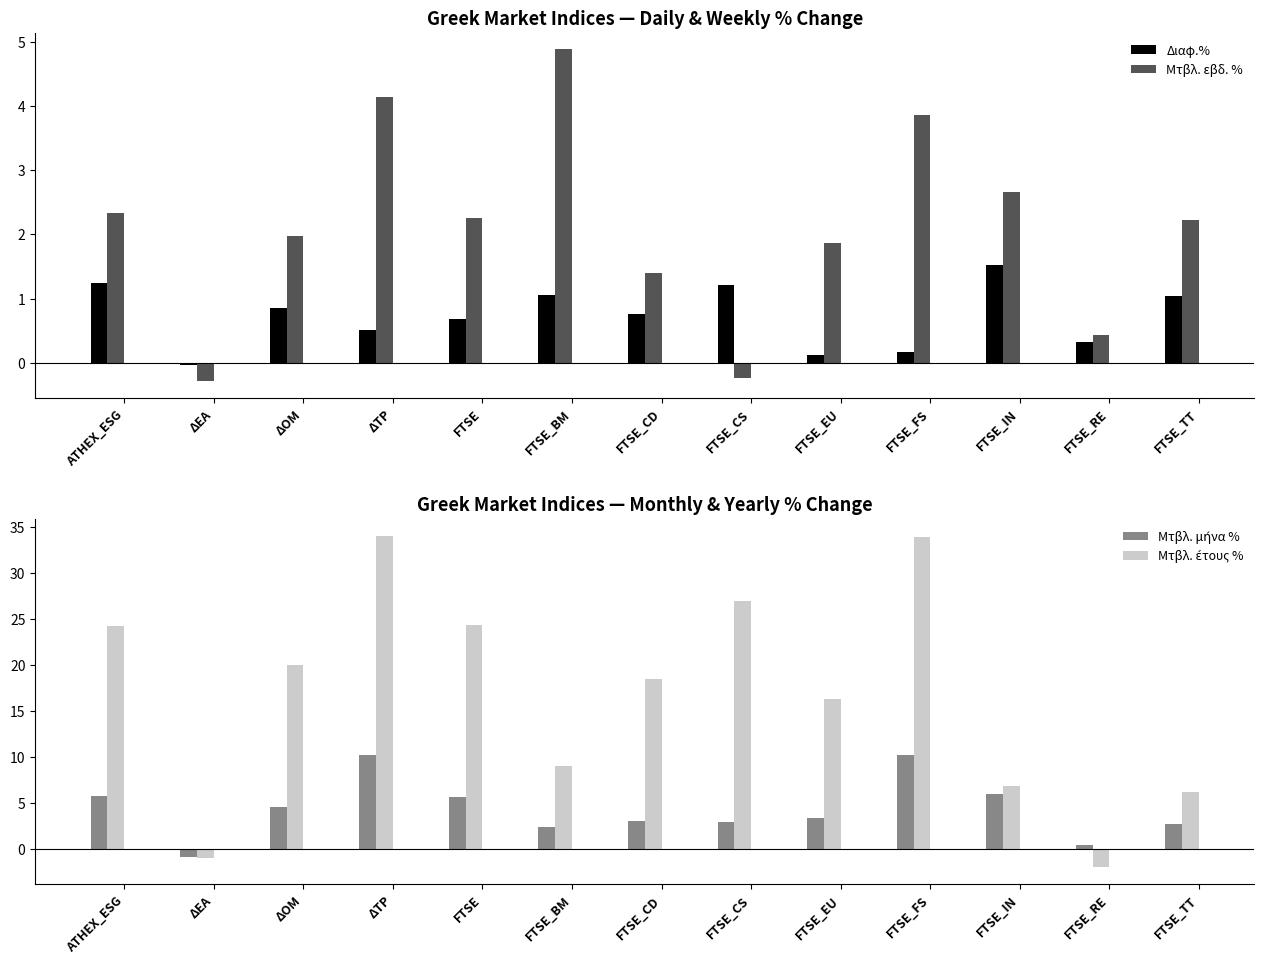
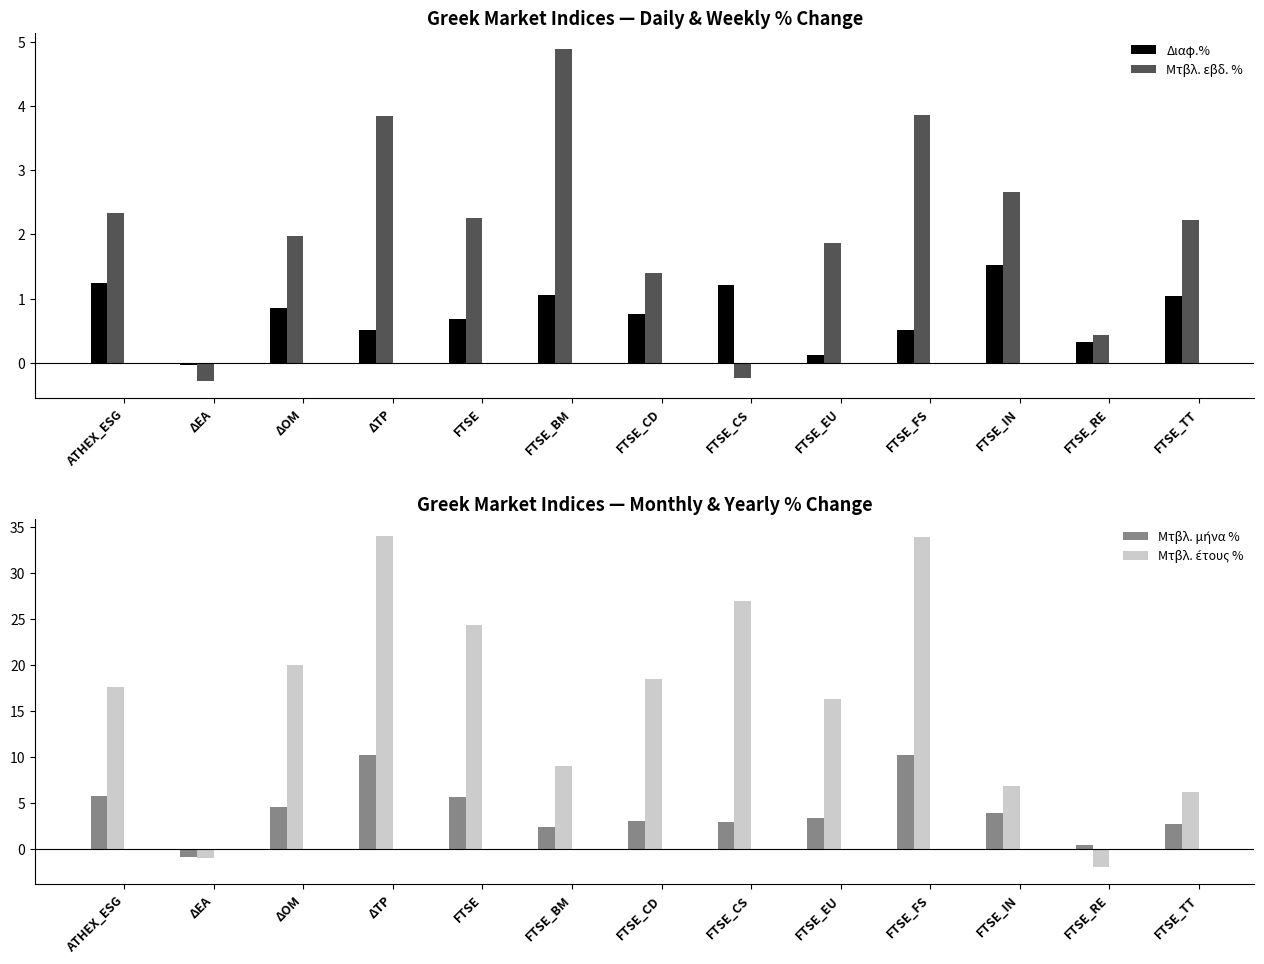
Greek Market Indices — Daily & Weekly % Change, Μτβλ. εβδ. %, ΔΤΡ: 4.1 -> 3.8
Greek Market Indices — Daily & Weekly % Change, Διαφ.%, FTSE_FS: 0.2 -> 0.5
Greek Market Indices — Monthly & Yearly % Change, Μτβλ. έτους %, ATHEX_ESG: 24 -> 18
Greek Market Indices — Monthly & Yearly % Change, Μτβλ. μήνα %, FTSE_IN: 6 -> 4
